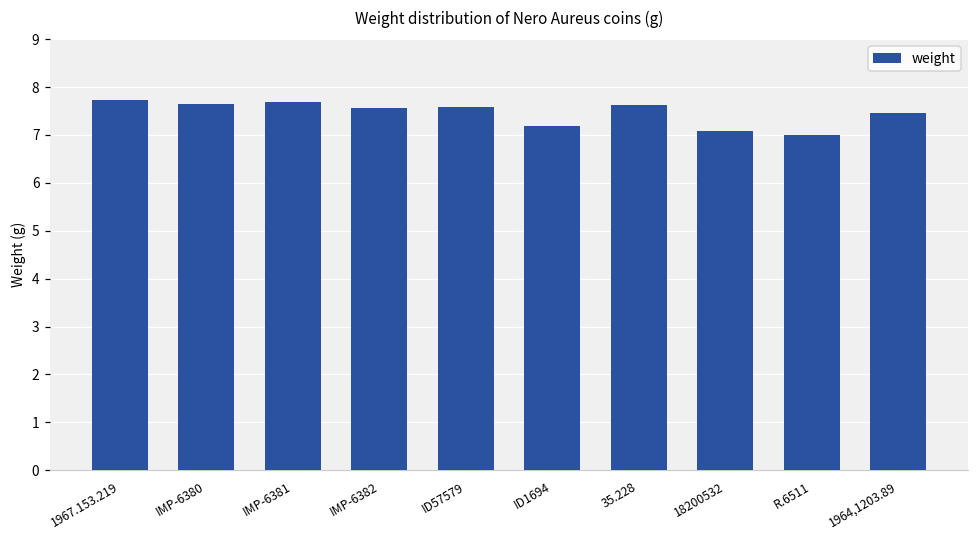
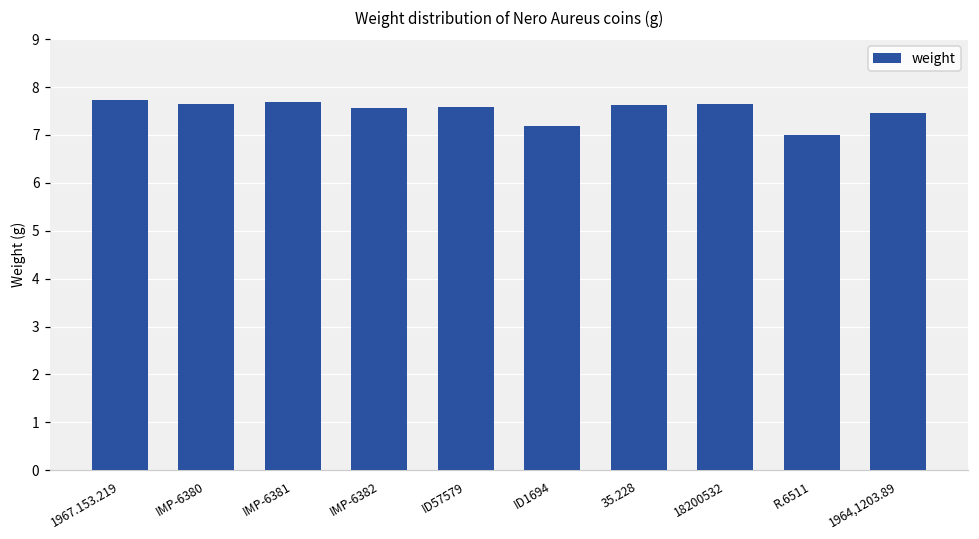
18200532: 7.1 -> 7.7
